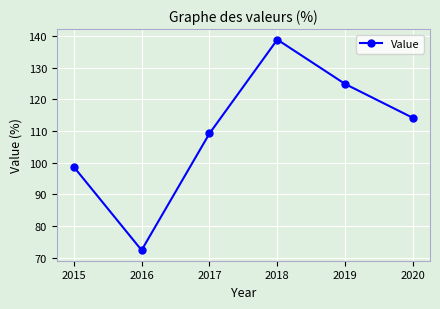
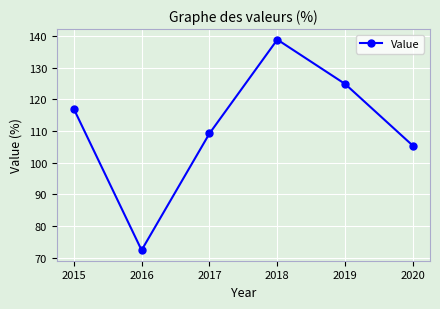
2015: 99 -> 117
2020: 114 -> 105
